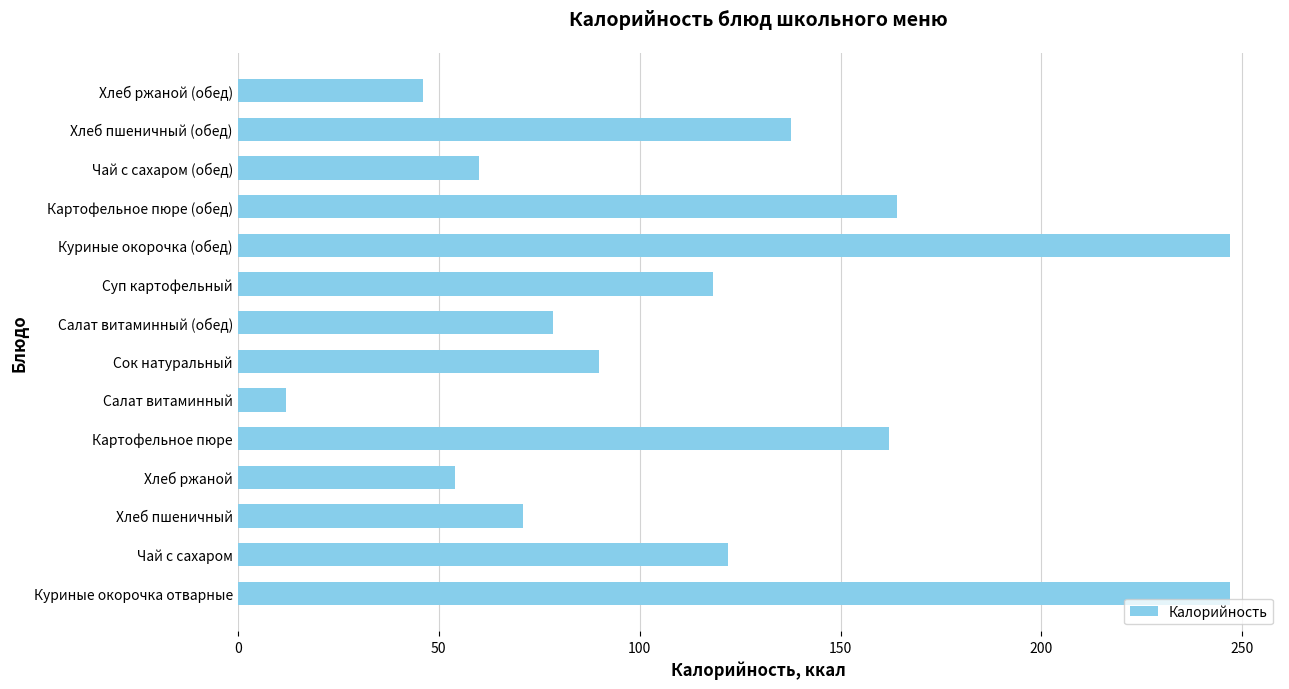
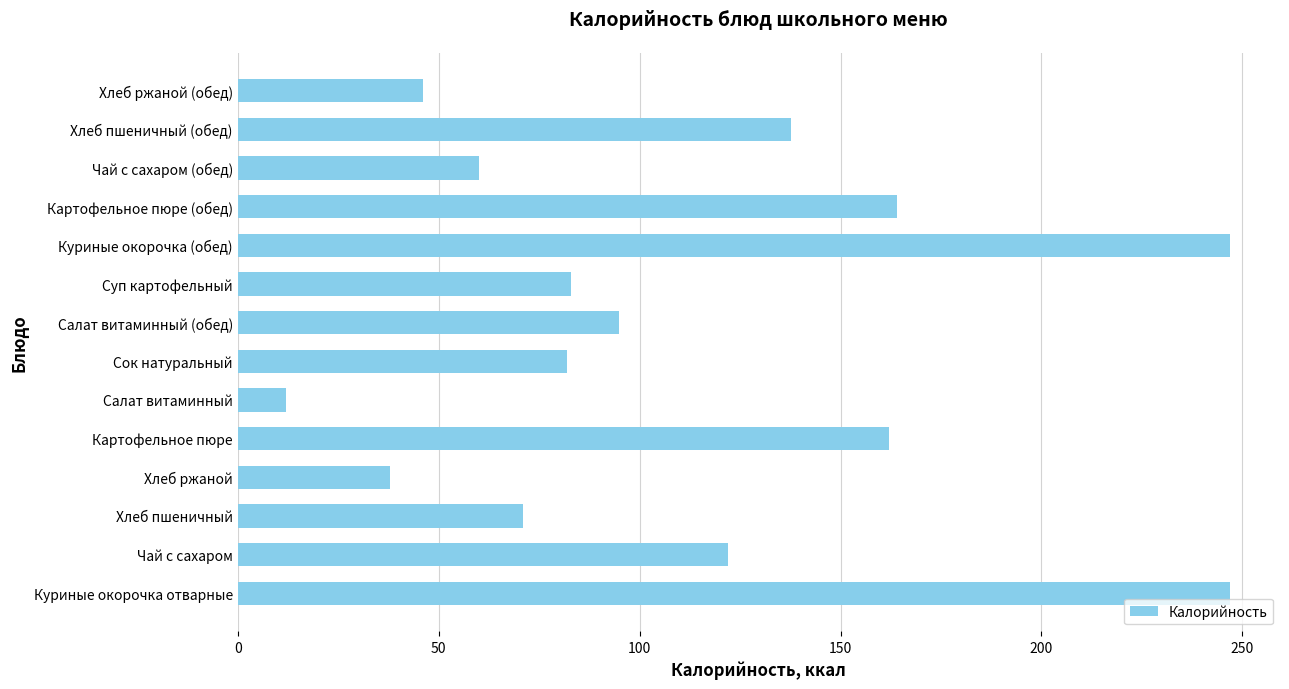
Суп картофельный: 118 -> 83
Салат витаминный (обед): 79 -> 95
Сок натуральный: 90 -> 82
Хлеб ржаной: 54 -> 38
